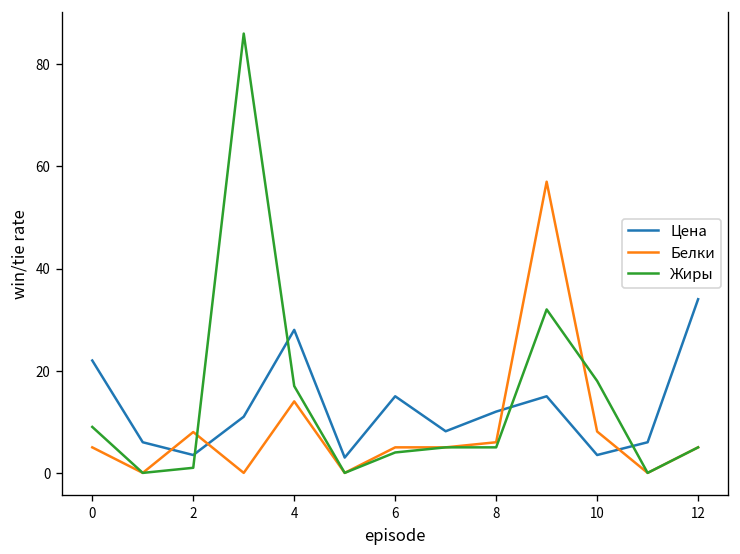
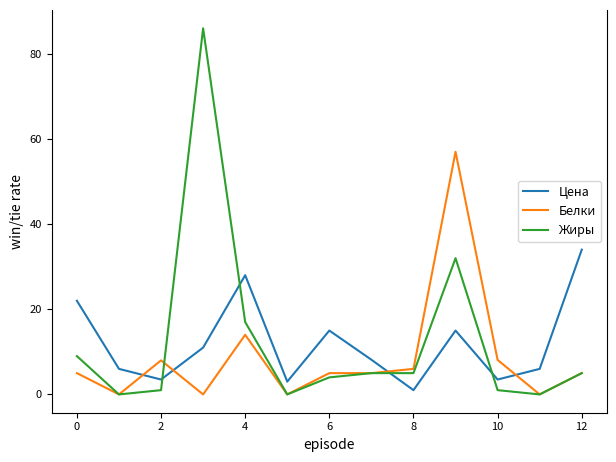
Цена, 8: 12 -> 1
Жиры, 10: 18 -> 1
